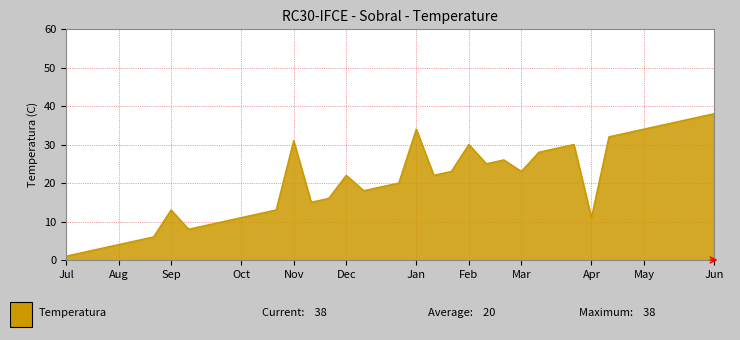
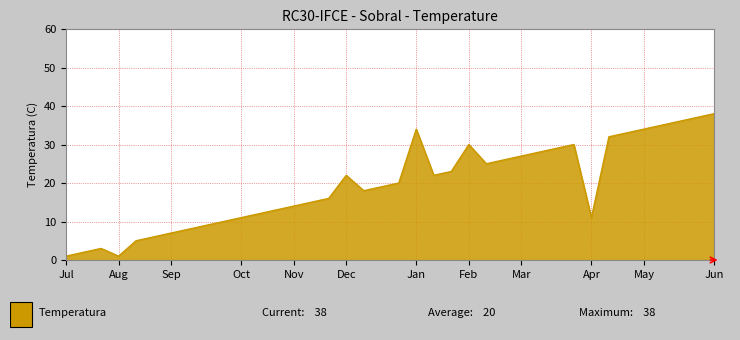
Aug: 4 -> 1
Sep: 13 -> 7
Nov: 31 -> 14
Mar: 23 -> 27
